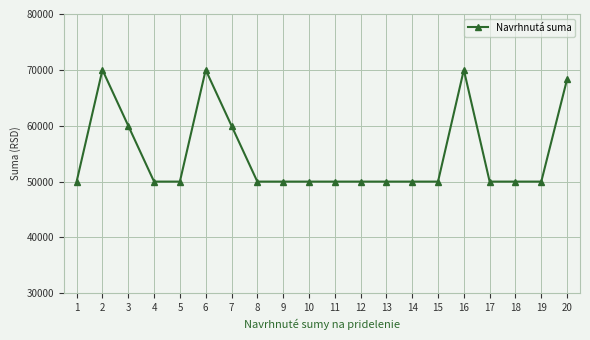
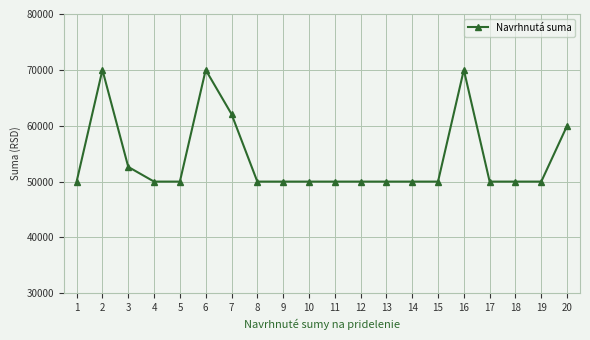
3: 60000 -> 53000
7: 60000 -> 62000
20: 68000 -> 60000
